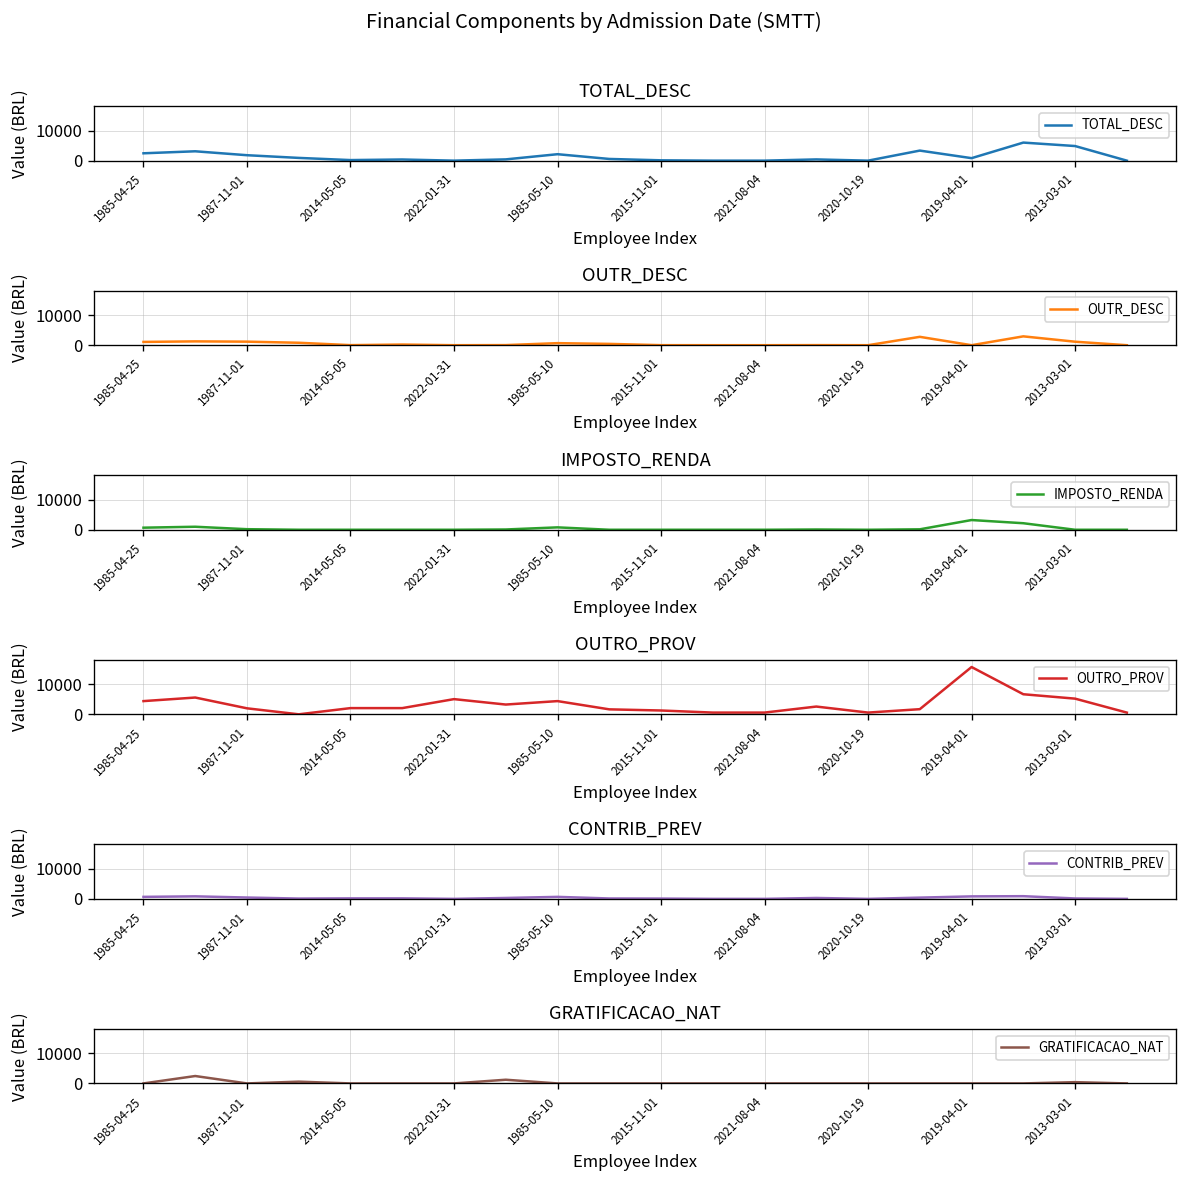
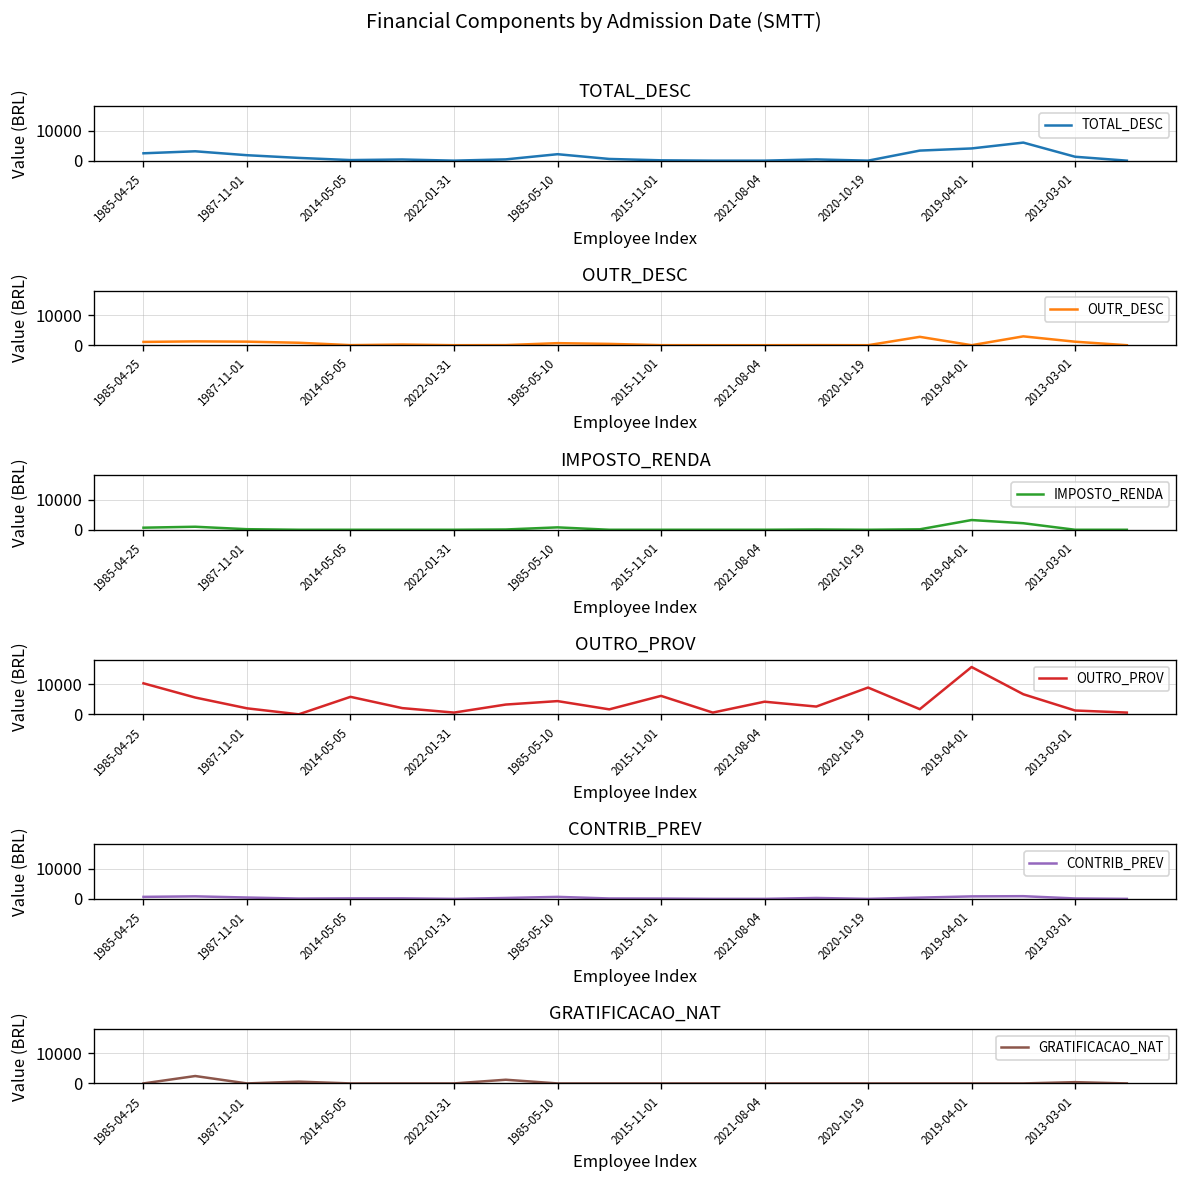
TOTAL_DESC, 2019-04-01: 1000 -> 4000
TOTAL_DESC, 2013-03-01: 5000 -> 1000
OUTRO_PROV, 1985-04-25: 4000 -> 10000
OUTRO_PROV, 2014-05-05: 2000 -> 6000
OUTRO_PROV, 2022-01-31: 5000 -> 1000
OUTRO_PROV, 2015-11-01: 1000 -> 6000
OUTRO_PROV, 2021-08-04: 1000 -> 4000
OUTRO_PROV, 2020-10-19: 1000 -> 9000
OUTRO_PROV, 2013-03-01: 5000 -> 1000
